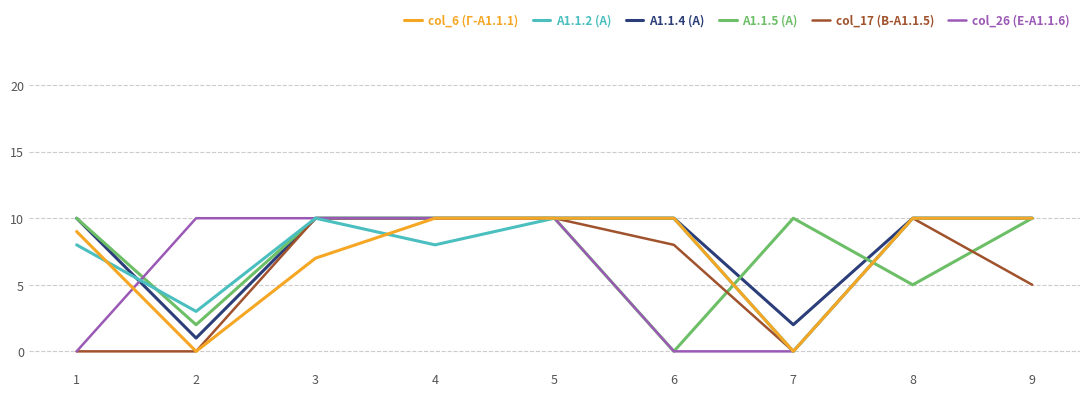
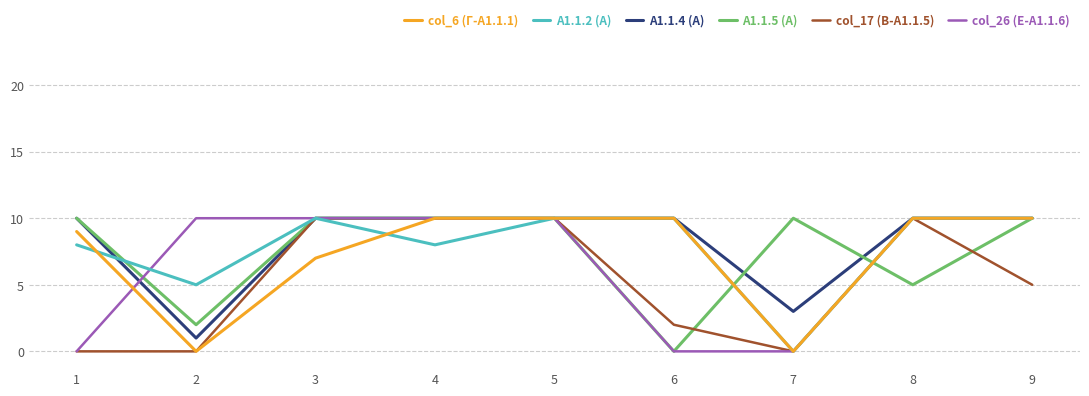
A1.1.2 (A), 2: 3 -> 5
col_17 (B-A1.1.5), 6: 8 -> 2
A1.1.4 (A), 7: 2 -> 3
